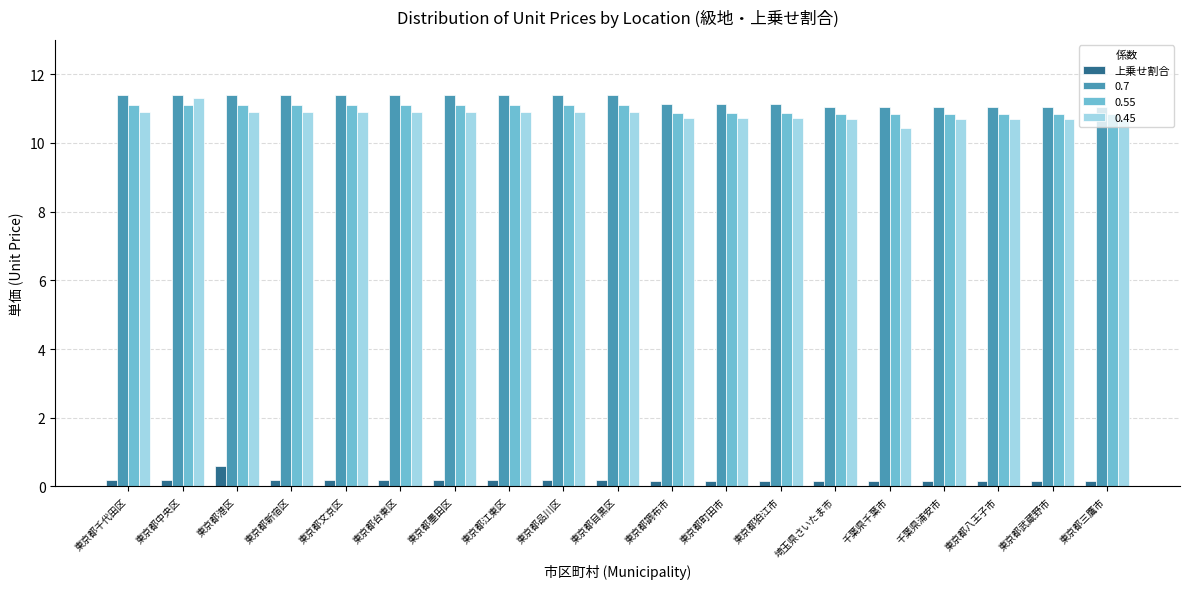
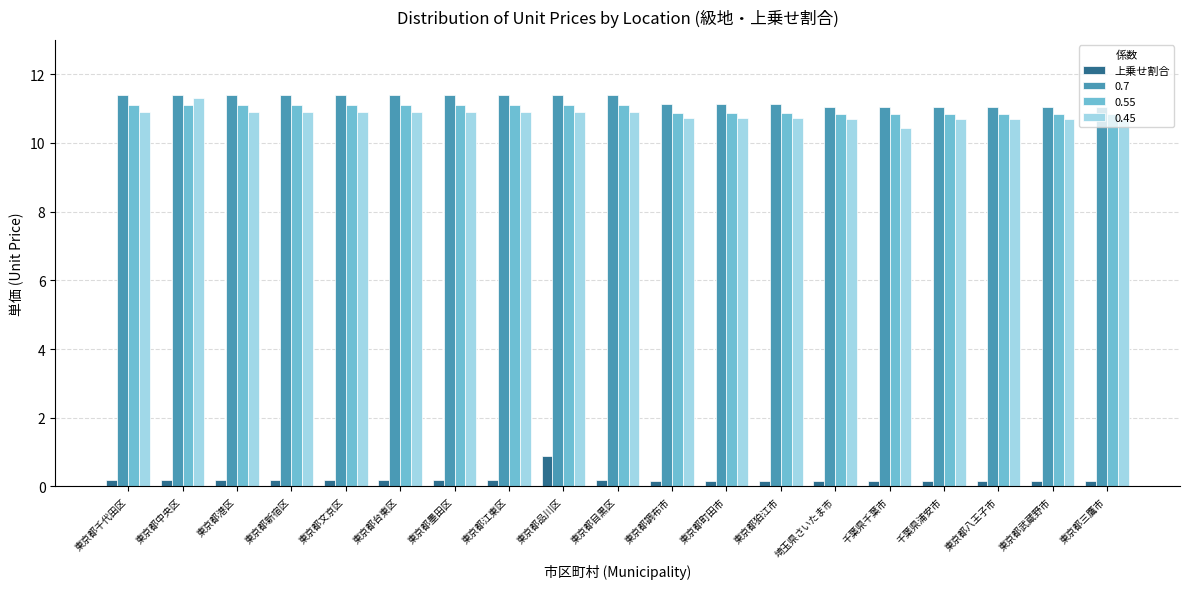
上乗せ割合, 東京都港区: 0.6 -> 0.2
上乗せ割合, 東京都品川区: 0.2 -> 0.9
